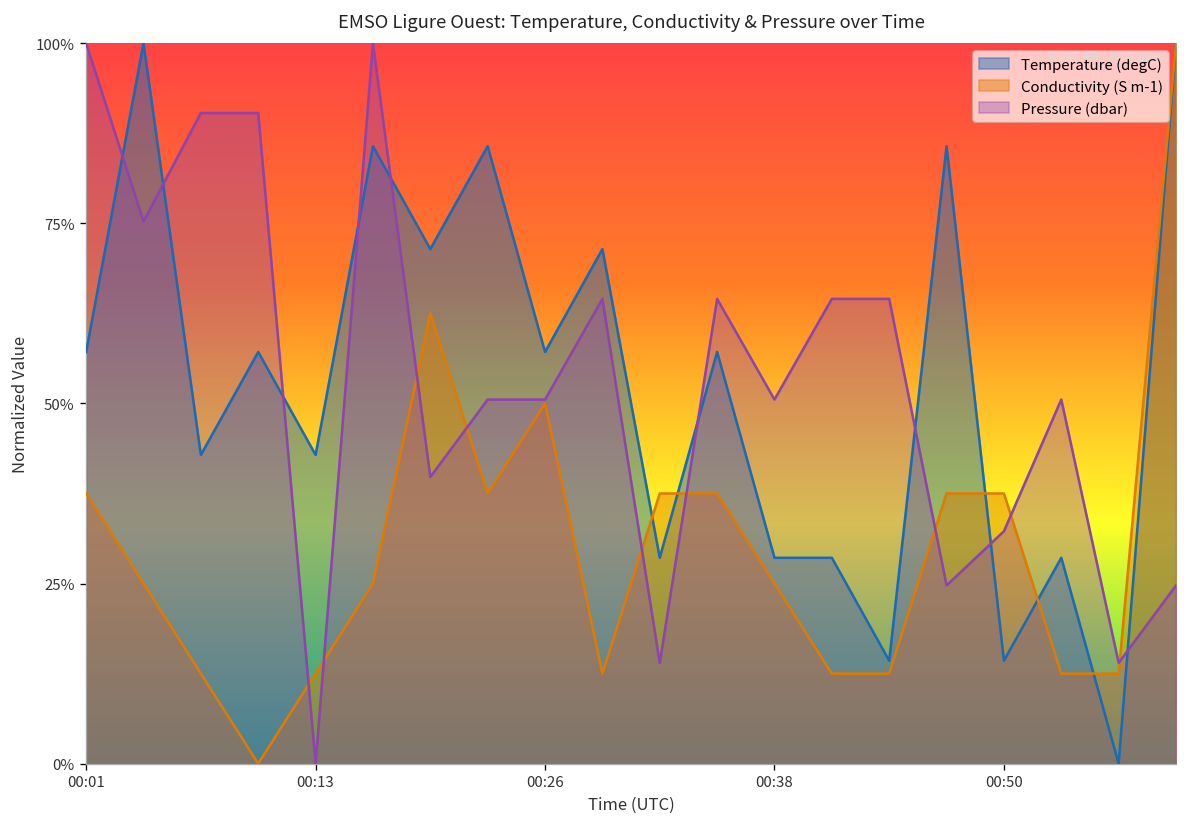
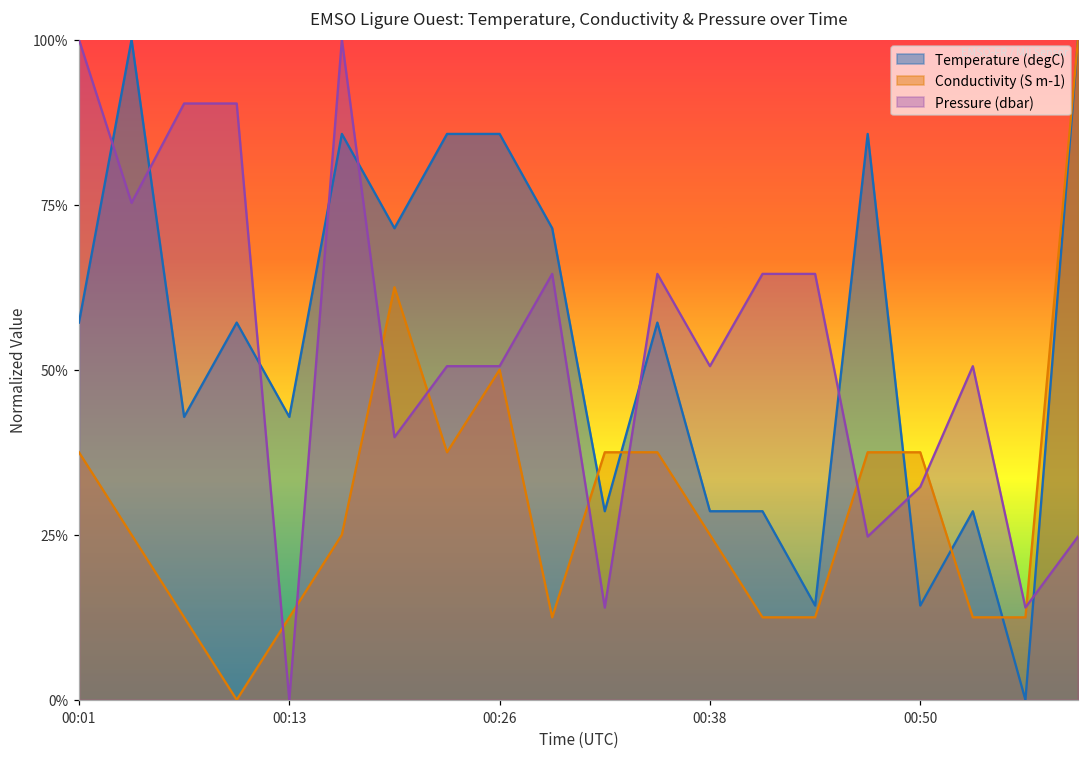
Temperature (degC), 00:26: 57% -> 86%
